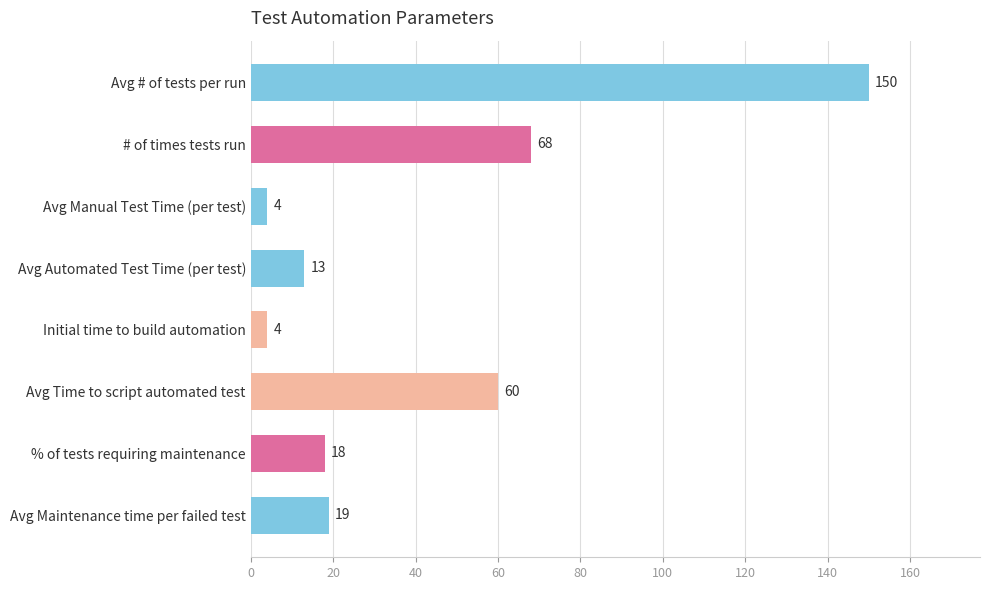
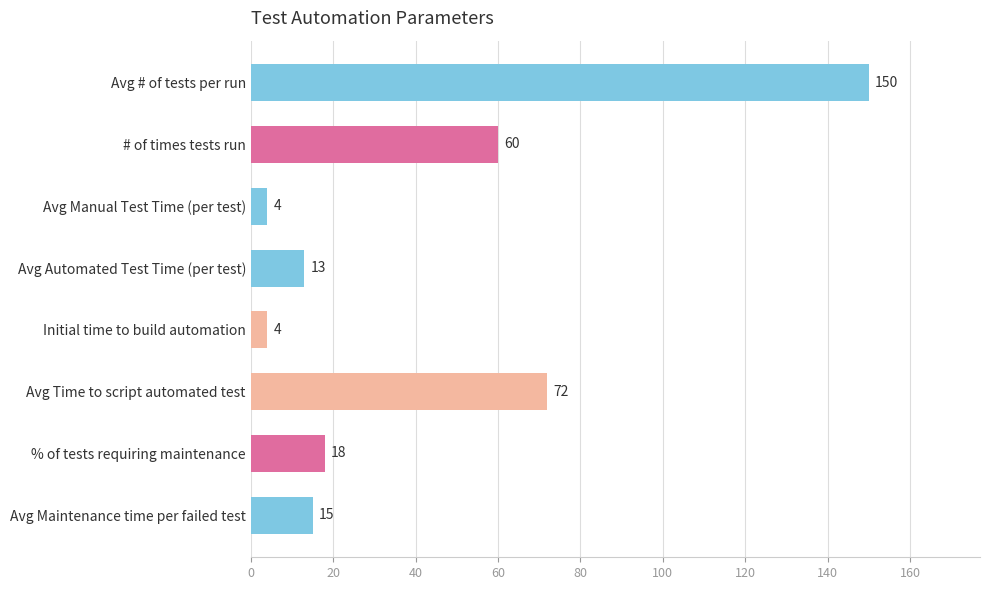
# of times tests run: 68 -> 60
Avg Time to script automated test: 60 -> 72
Avg Maintenance time per failed test: 19 -> 15
